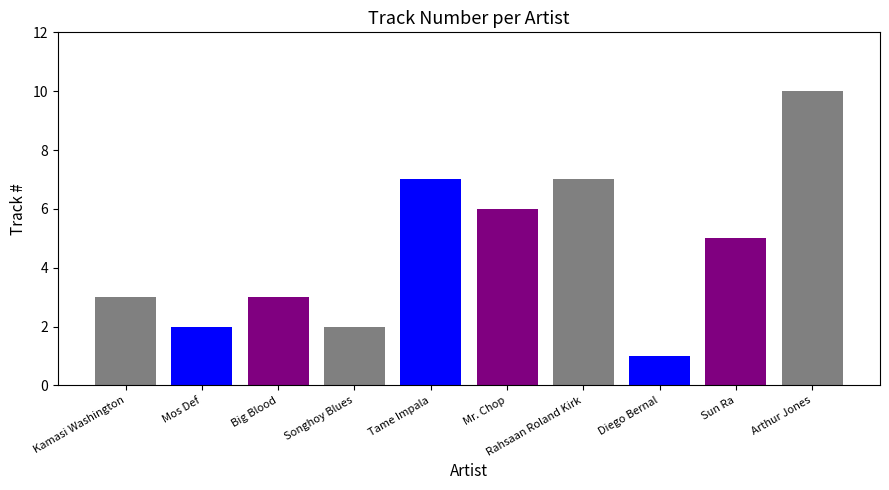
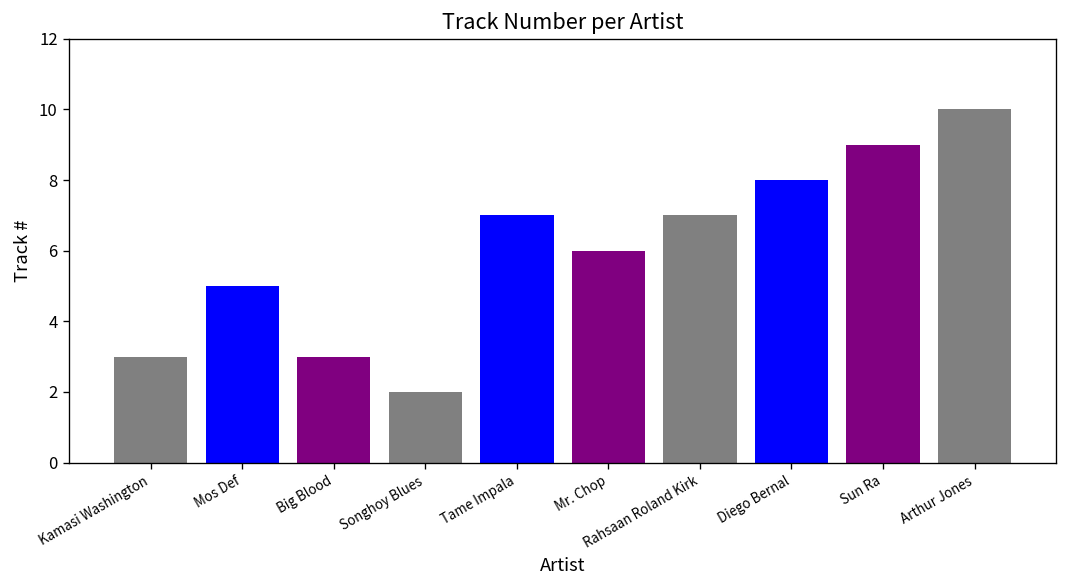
Mos Def: 2 -> 5
Diego Bernal: 1 -> 8
Sun Ra: 5 -> 9
